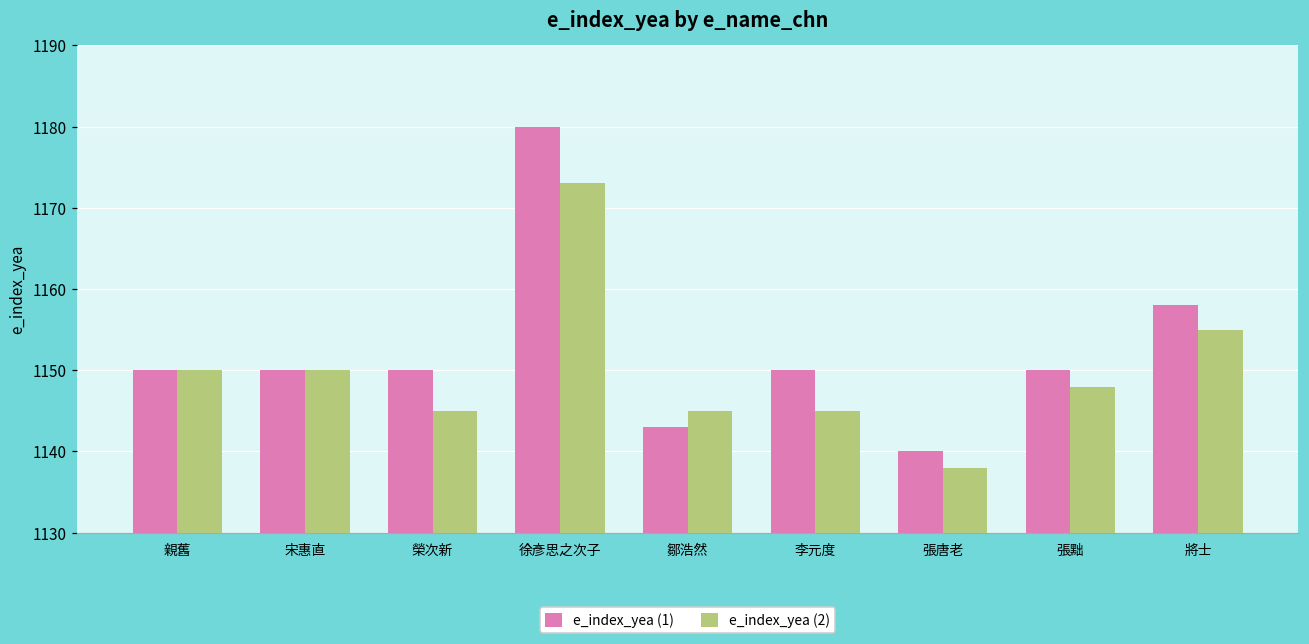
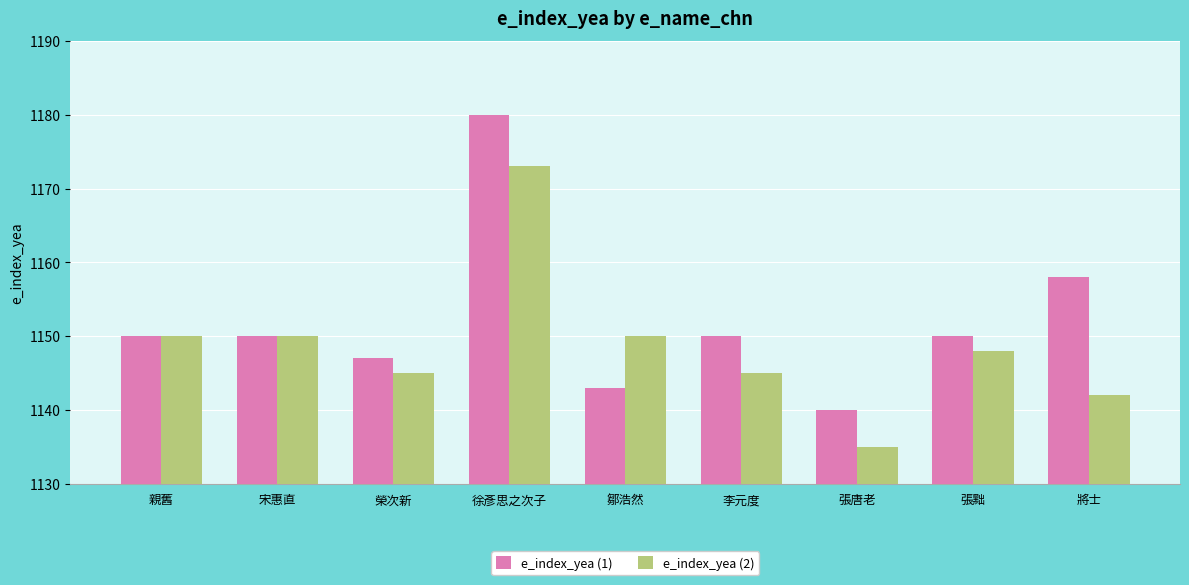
e_index_yea (1), 榮次新: 1150 -> 1147
e_index_yea (2), 鄒浩然: 1145 -> 1150
e_index_yea (2), 張唐老: 1138 -> 1135
e_index_yea (2), 將士: 1155 -> 1142
